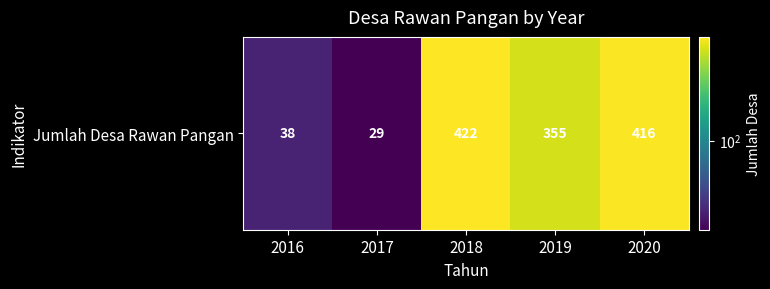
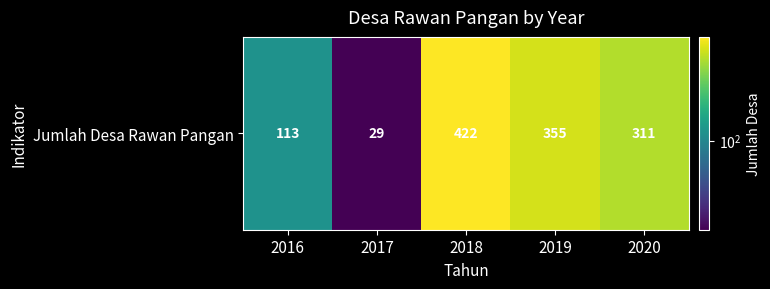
Jumlah Desa Rawan Pangan, 2016: 38 -> 113
Jumlah Desa Rawan Pangan, 2020: 416 -> 311
